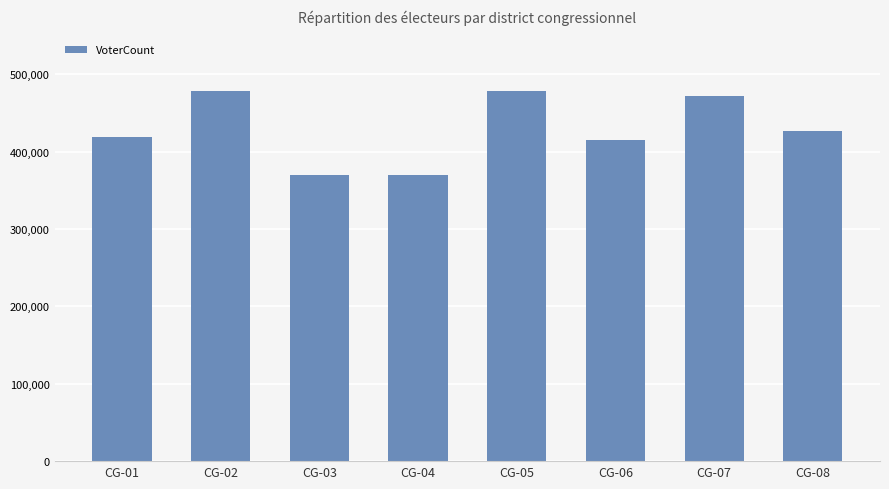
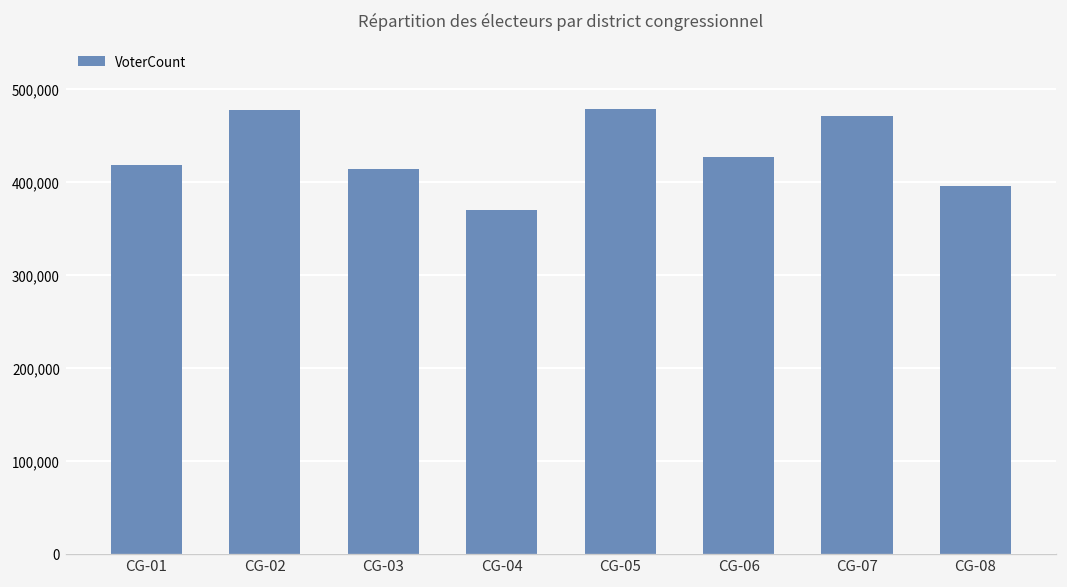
CG-03: 370,000 -> 410,000
CG-06: 420,000 -> 430,000
CG-08: 430,000 -> 400,000
